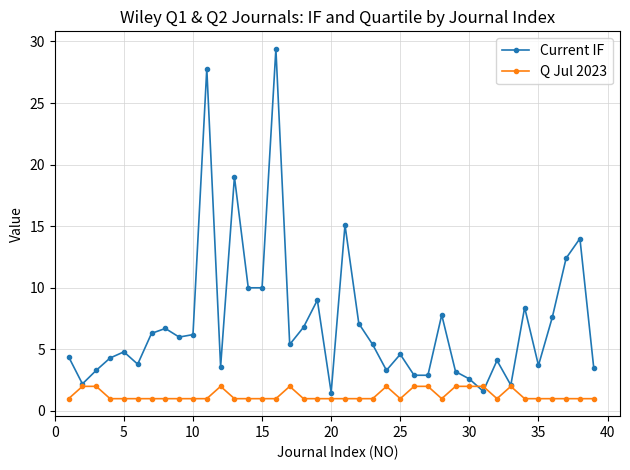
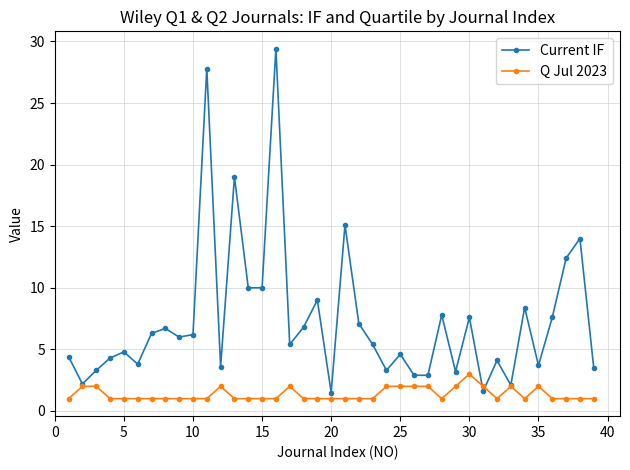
Q Jul 2023, 25: 1 -> 2
Current IF, 30: 2.6 -> 7.6
Q Jul 2023, 30: 2 -> 3
Q Jul 2023, 35: 1 -> 2
